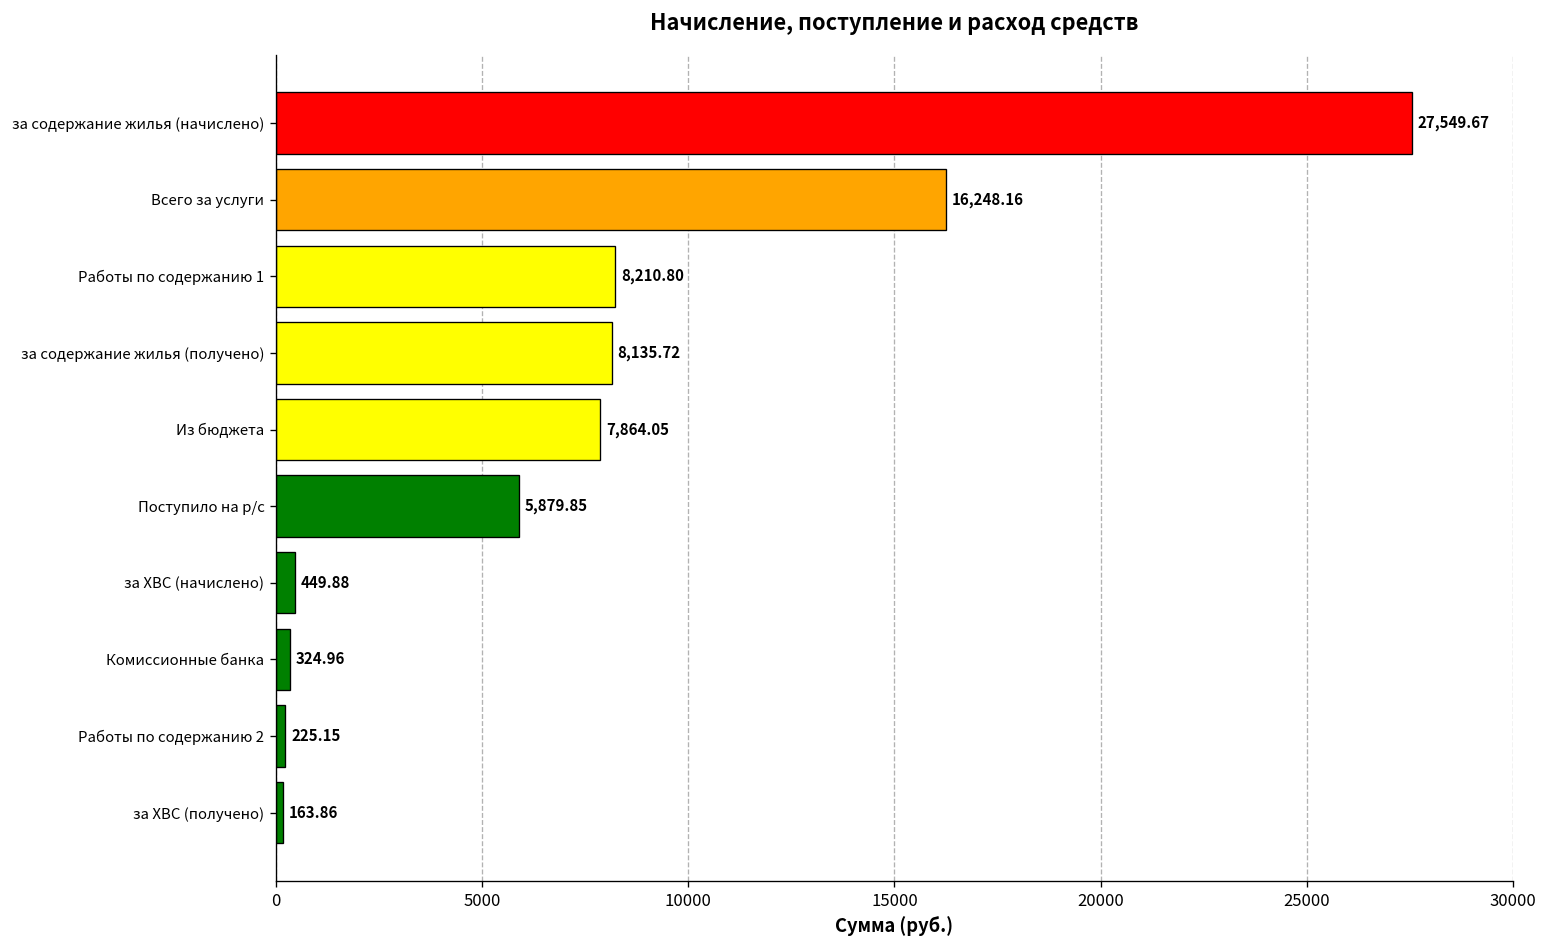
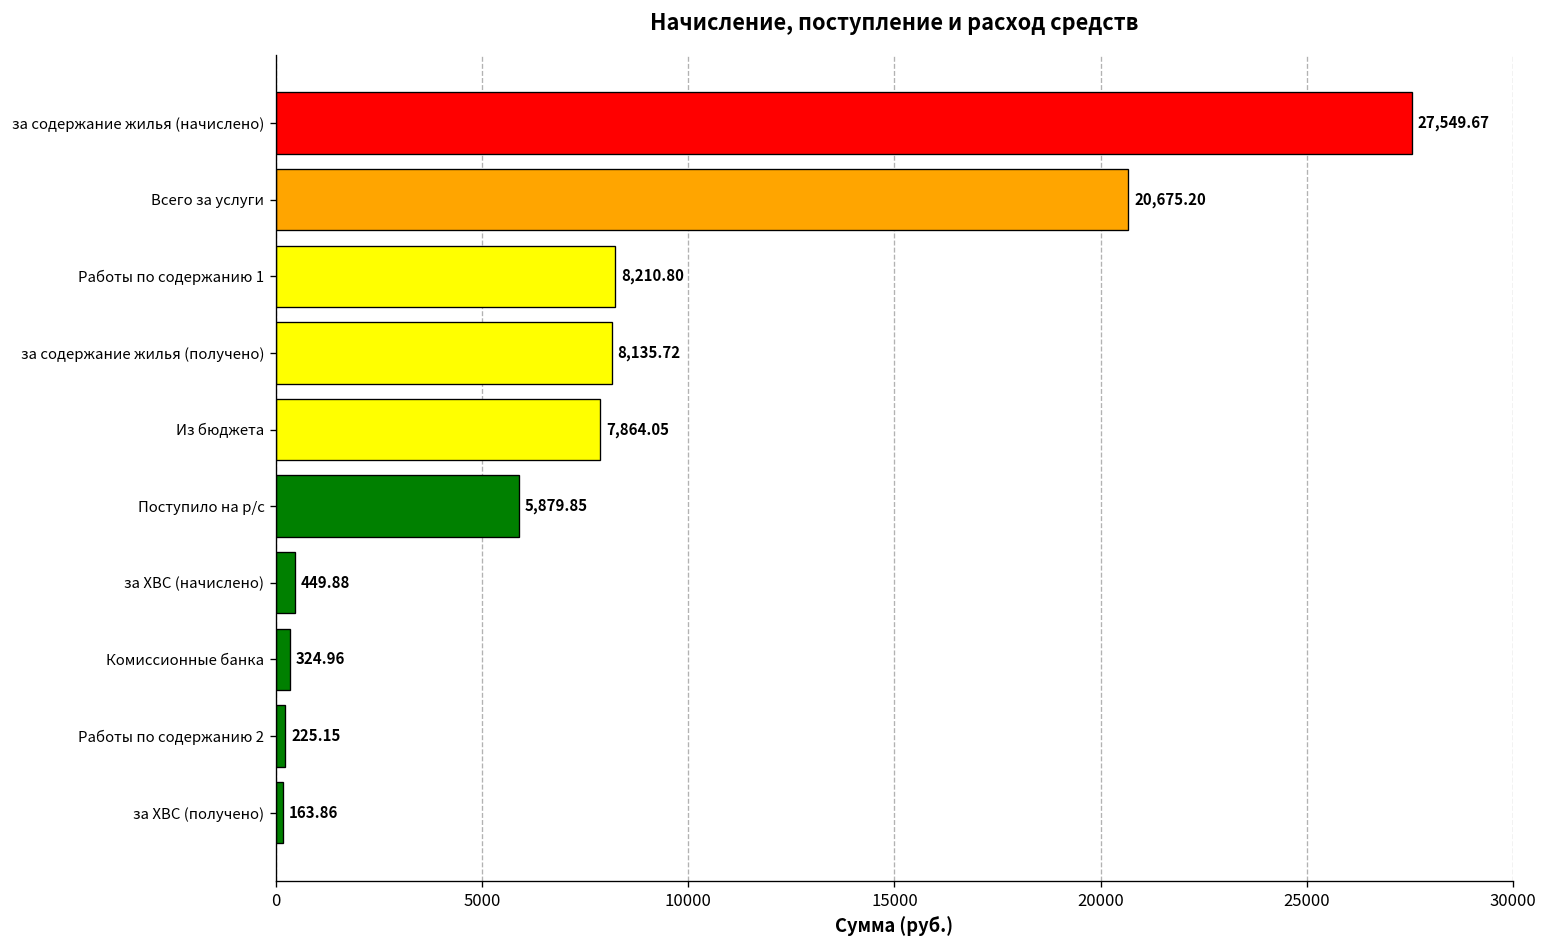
Всего за услуги: 16,248.16 -> 20,675.20
